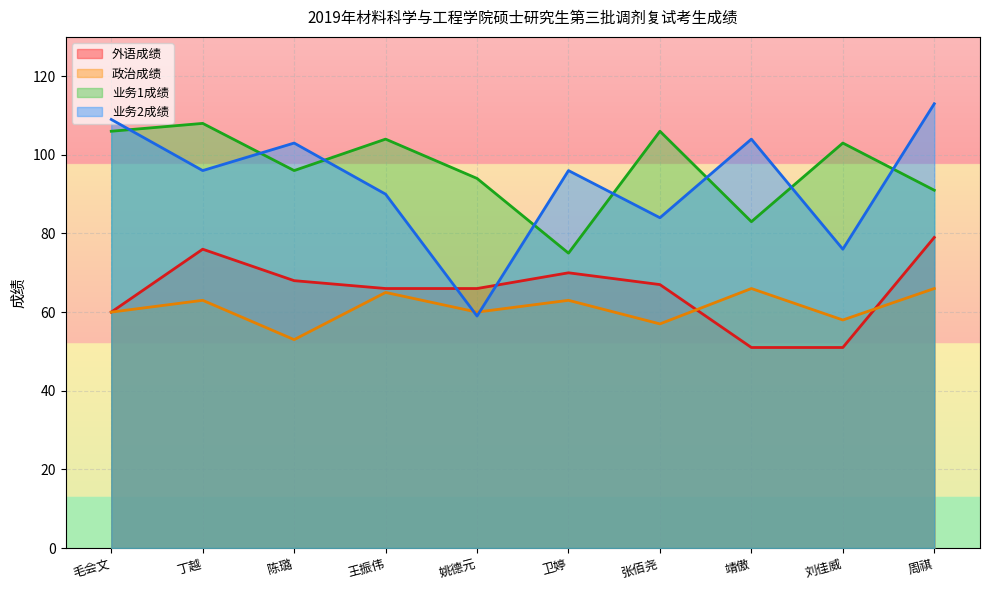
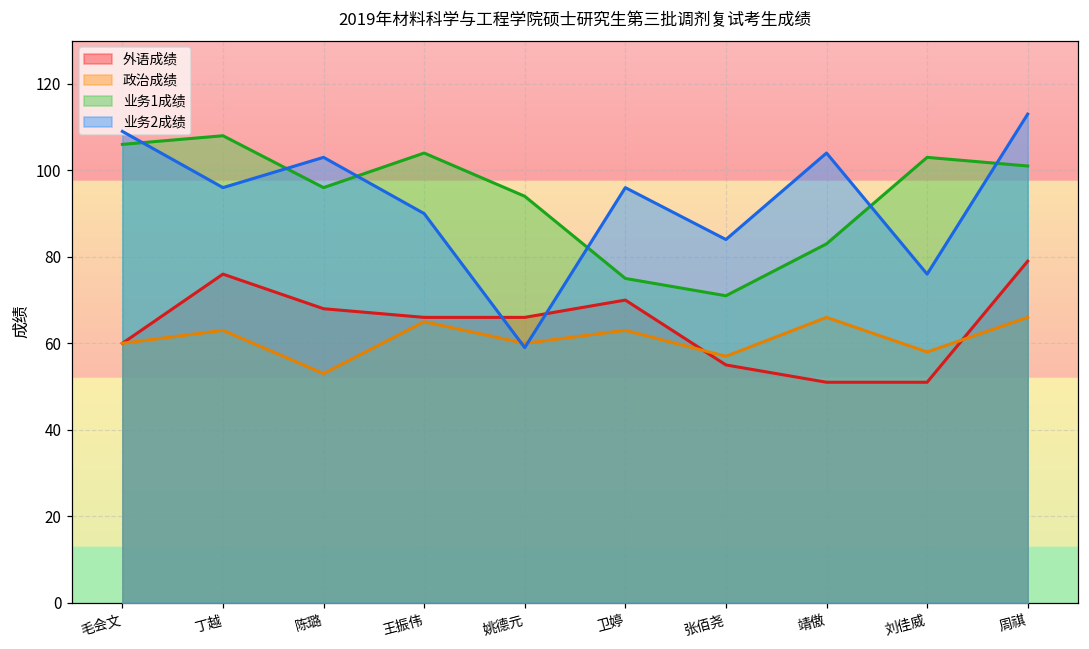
外语成绩, 张佰尧: 67 -> 55
业务1成绩, 张佰尧: 106 -> 71
业务1成绩, 周祺: 91 -> 101
